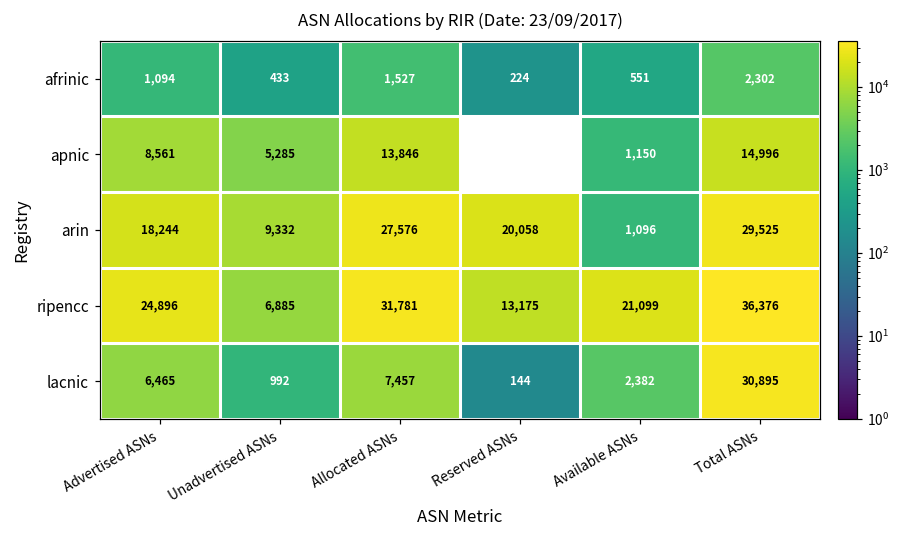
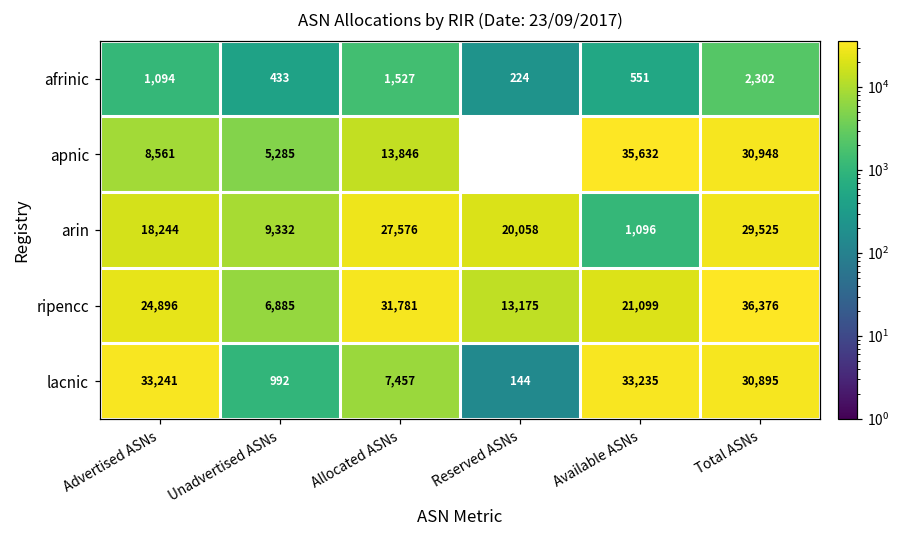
apnic, Available ASNs: 1,150 -> 35,632
apnic, Total ASNs: 14,996 -> 30,948
lacnic, Advertised ASNs: 6,465 -> 33,241
lacnic, Available ASNs: 2,382 -> 33,235
